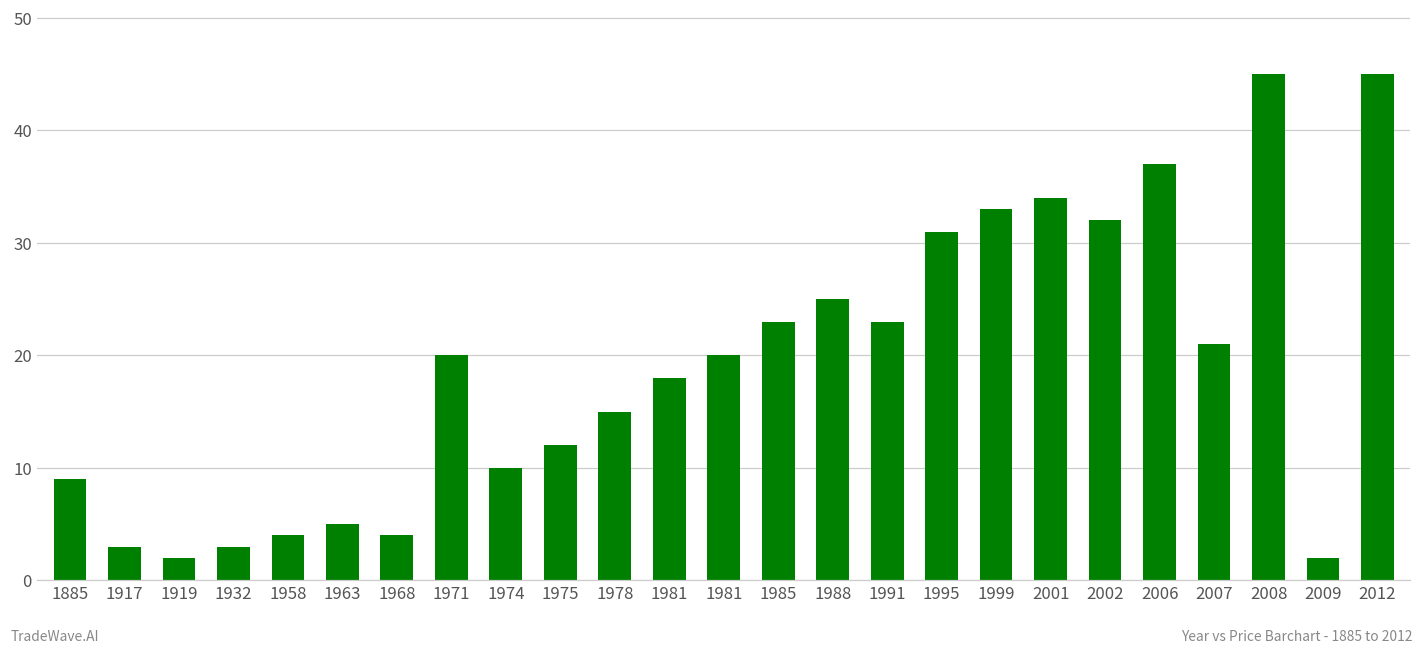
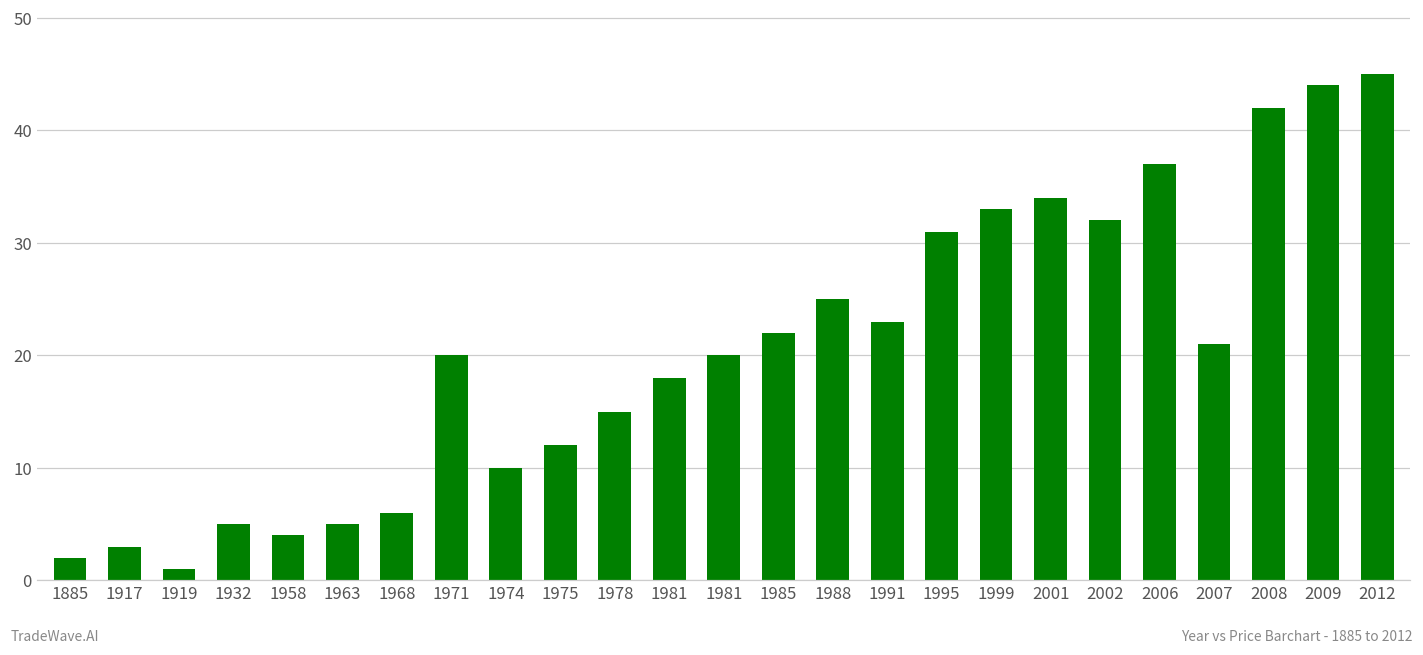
1885: 9 -> 2
1919: 2 -> 1
1932: 3 -> 5
1968: 4 -> 6
1985: 23 -> 22
2008: 45 -> 42
2009: 2 -> 44
